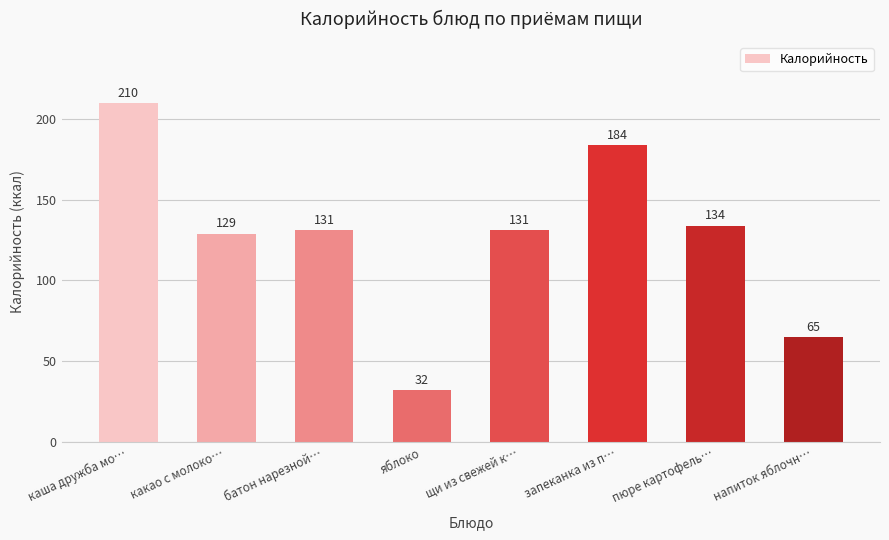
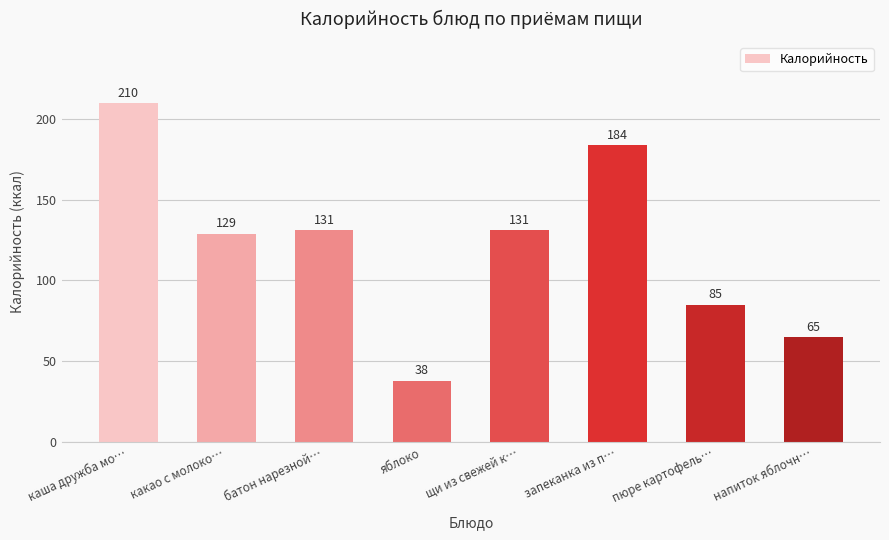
яблоко: 32 -> 38
пюре картофель…: 134 -> 85
